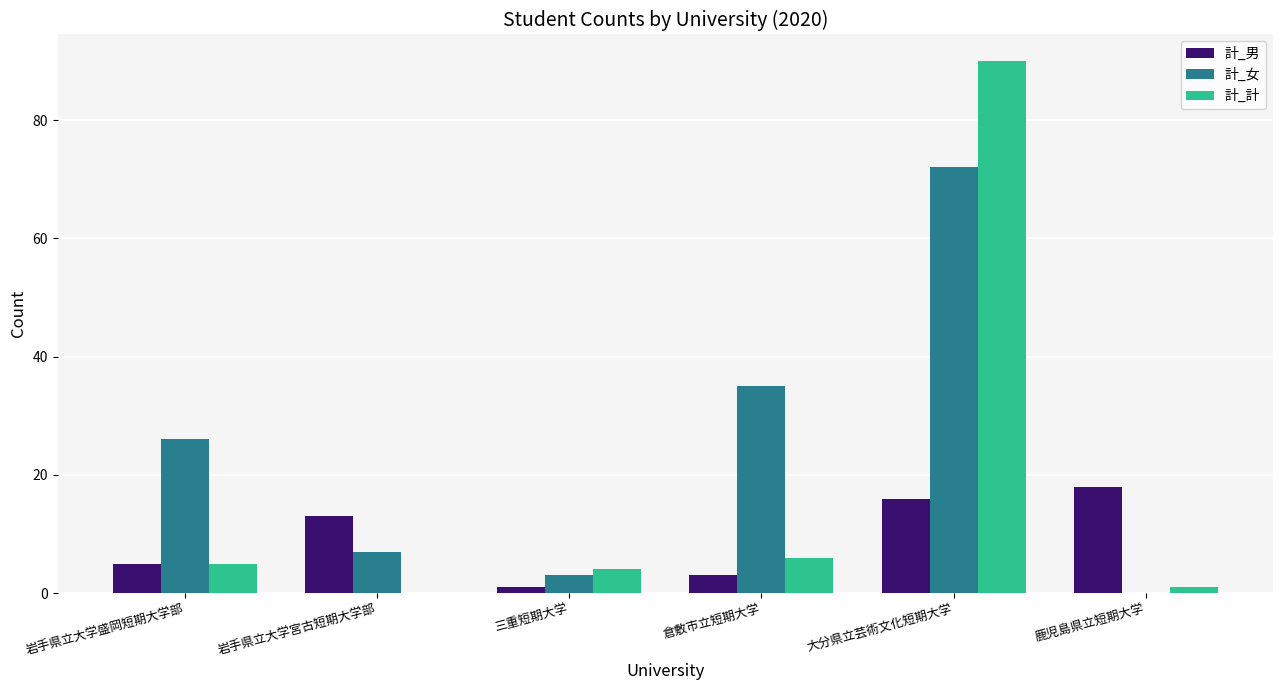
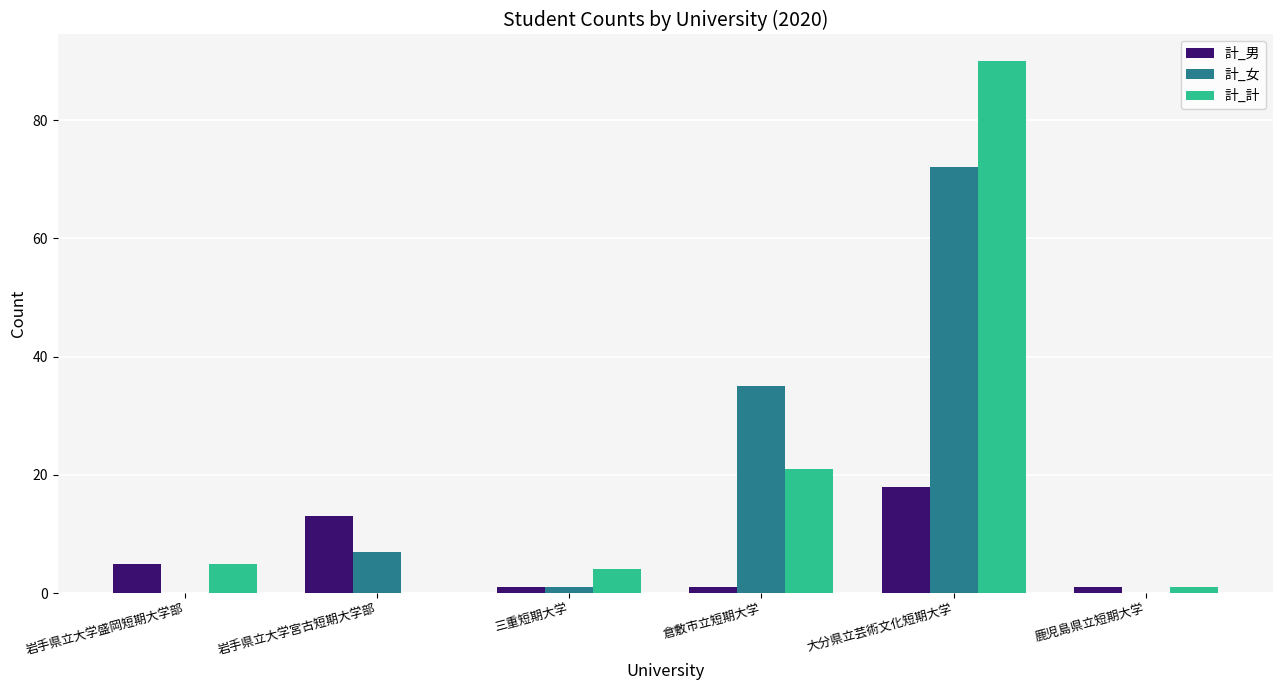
計_女, 岩手県立大学盛岡短期大学部: 26 -> 0
計_女, 三重短期大学: 3 -> 1
計_男, 倉敷市立短期大学: 3 -> 1
計_計, 倉敷市立短期大学: 6 -> 21
計_男, 大分県立芸術文化短期大学: 16 -> 18
計_男, 鹿児島県立短期大学: 18 -> 1
